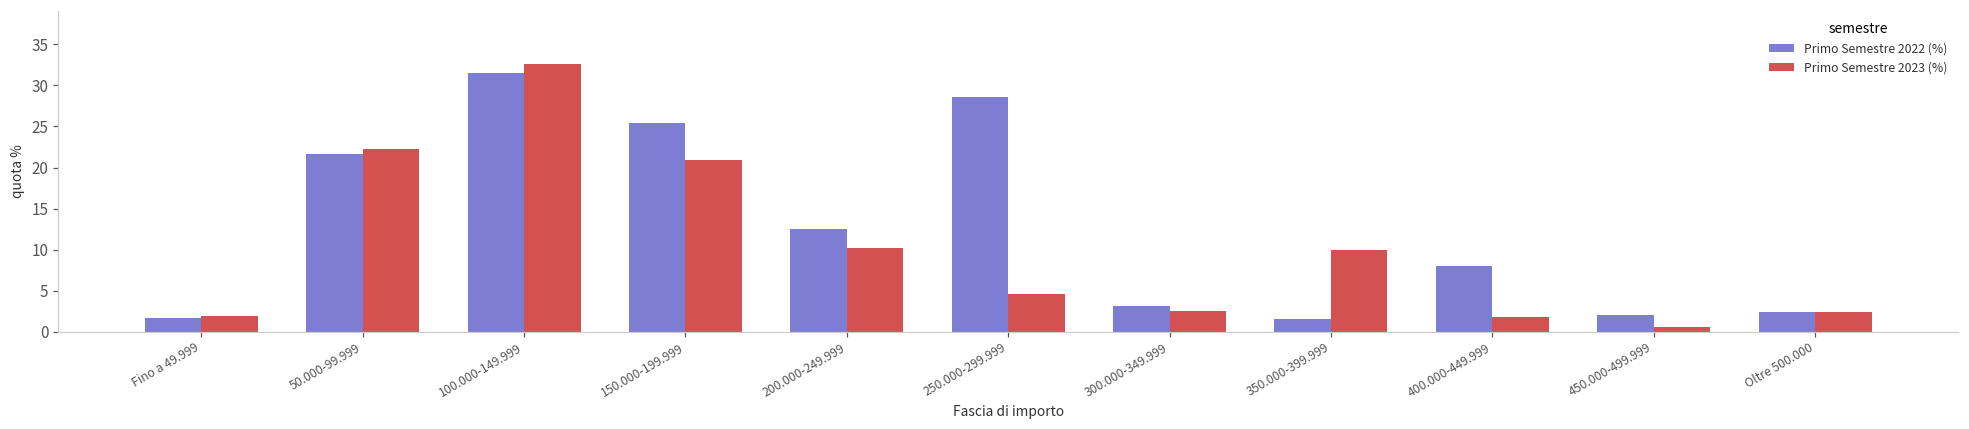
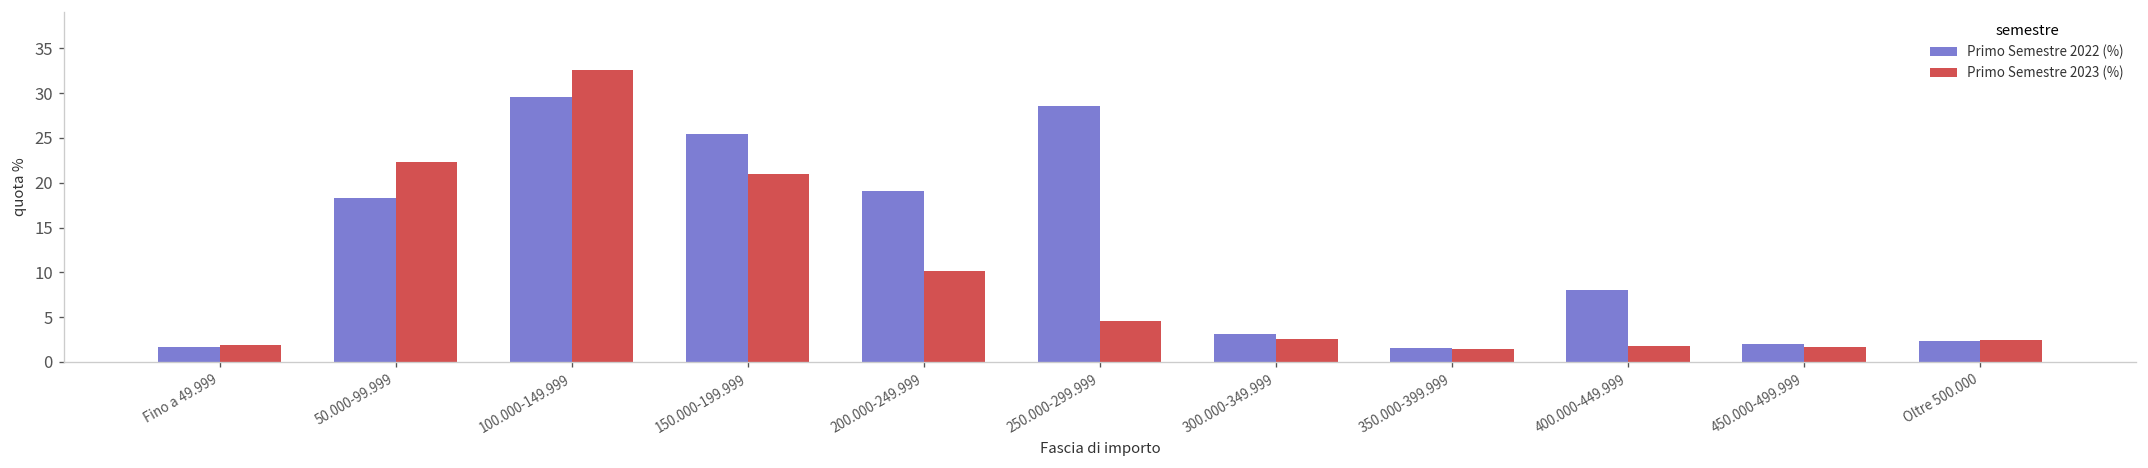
Primo Semestre 2022 (%), 50.000-99.999: 22 -> 18
Primo Semestre 2022 (%), 100.000-149.999: 31 -> 30
Primo Semestre 2022 (%), 200.000-249.999: 13 -> 19
Primo Semestre 2023 (%), 350.000-399.999: 10 -> 1
Primo Semestre 2023 (%), 450.000-499.999: 1 -> 2
